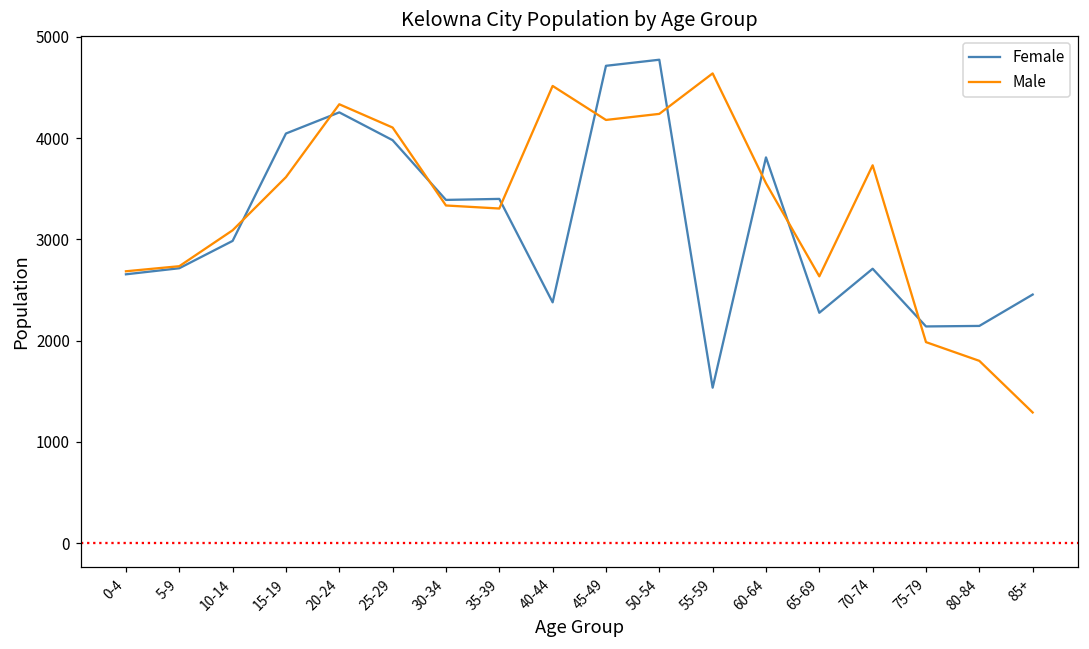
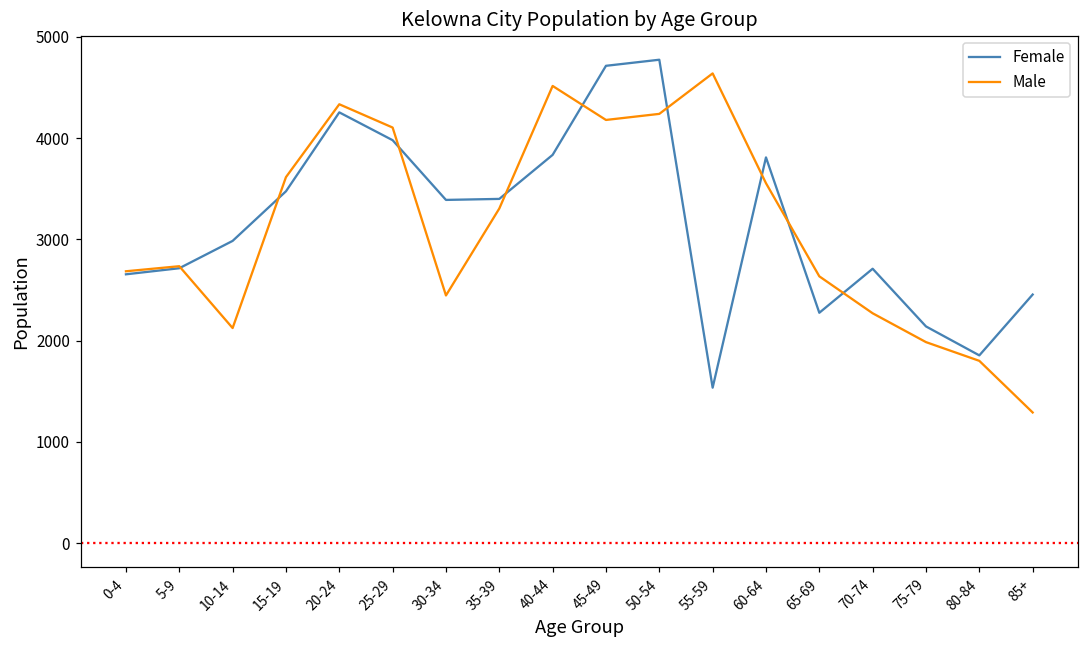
Male, 10-14: 3100 -> 2100
Female, 15-19: 4000 -> 3500
Male, 30-34: 3300 -> 2400
Female, 40-44: 2400 -> 3800
Male, 70-74: 3700 -> 2300
Female, 80-84: 2100 -> 1900
